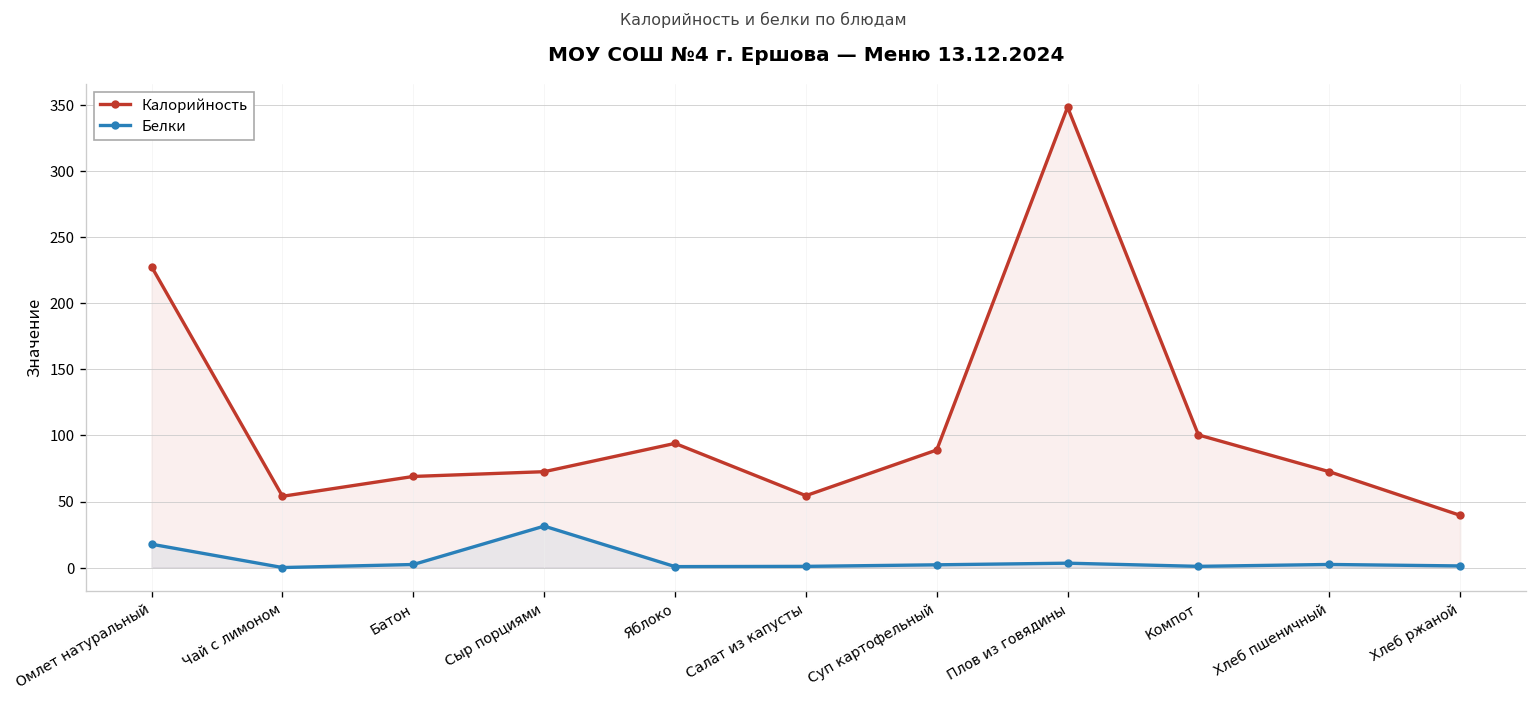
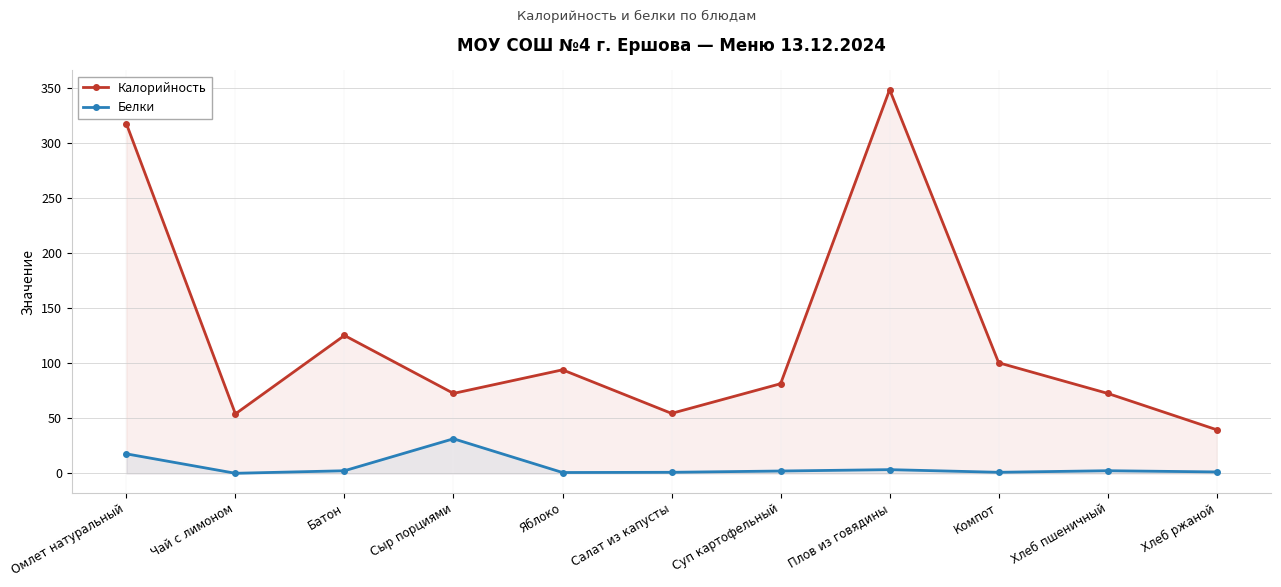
Калорийность, Омлет натуральный: 228 -> 317
Калорийность, Батон: 69 -> 125
Калорийность, Суп картофельный: 89 -> 81
